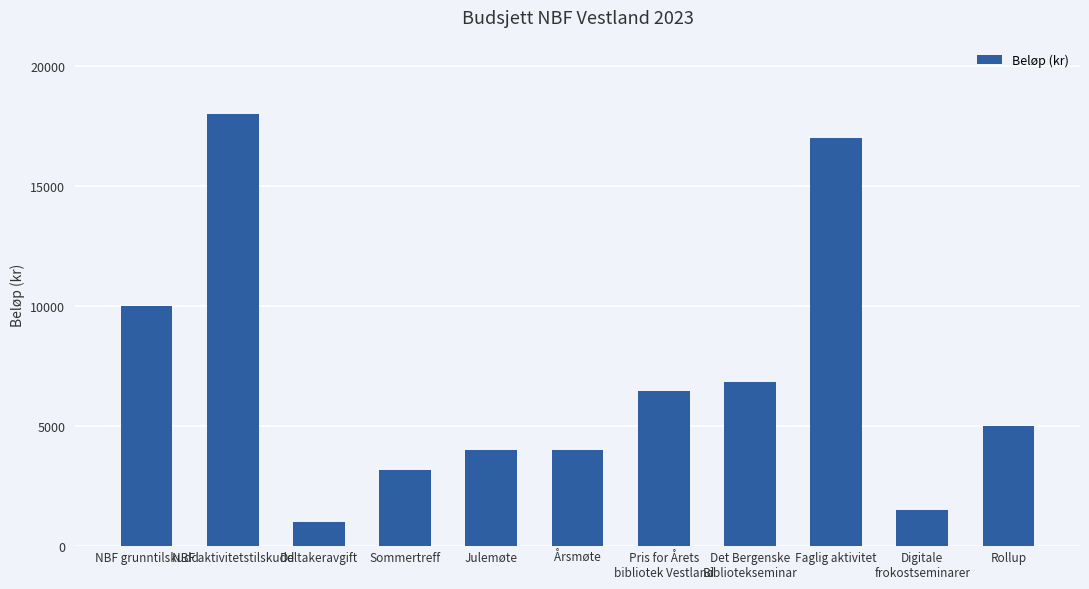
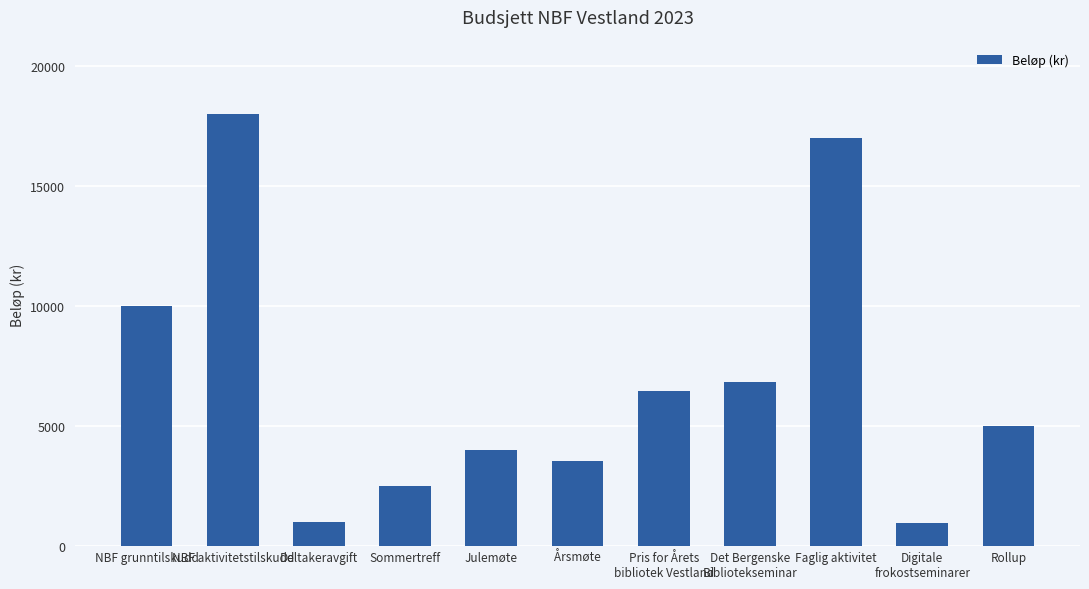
Sommertreff: 3200 -> 2500
Årsmøte: 4000 -> 3500
Digitale frokostseminarer: 1500 -> 1000
